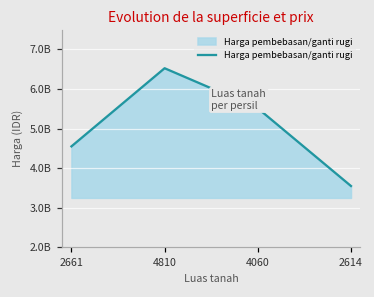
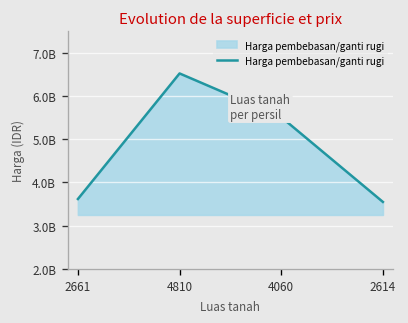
2661: 4500000000 -> 3600000000
